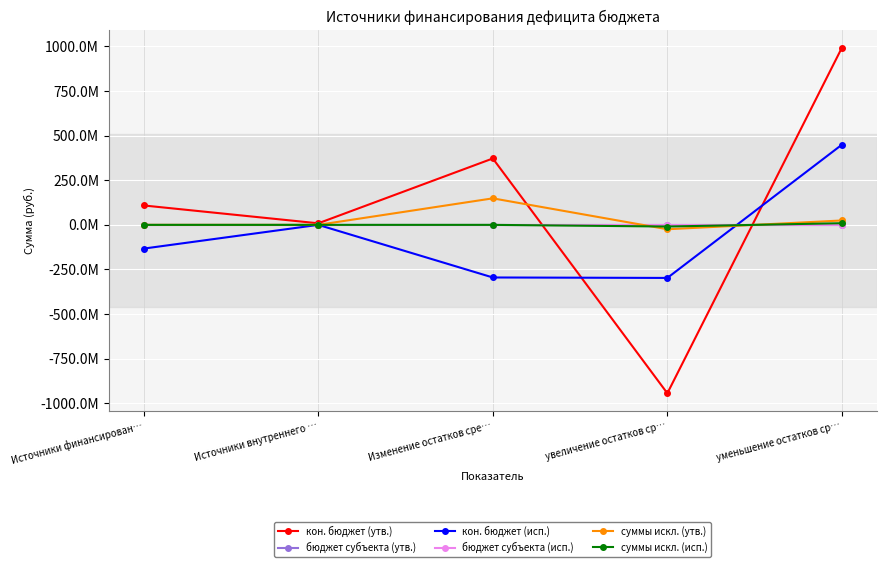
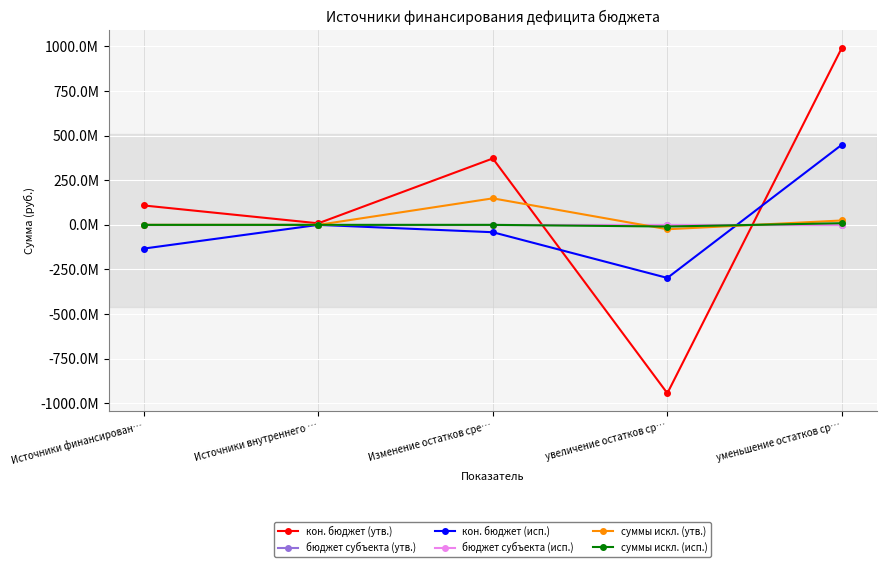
кон. бюджет (исп.), Изменение остатков сре…: -290000000 -> -40000000
